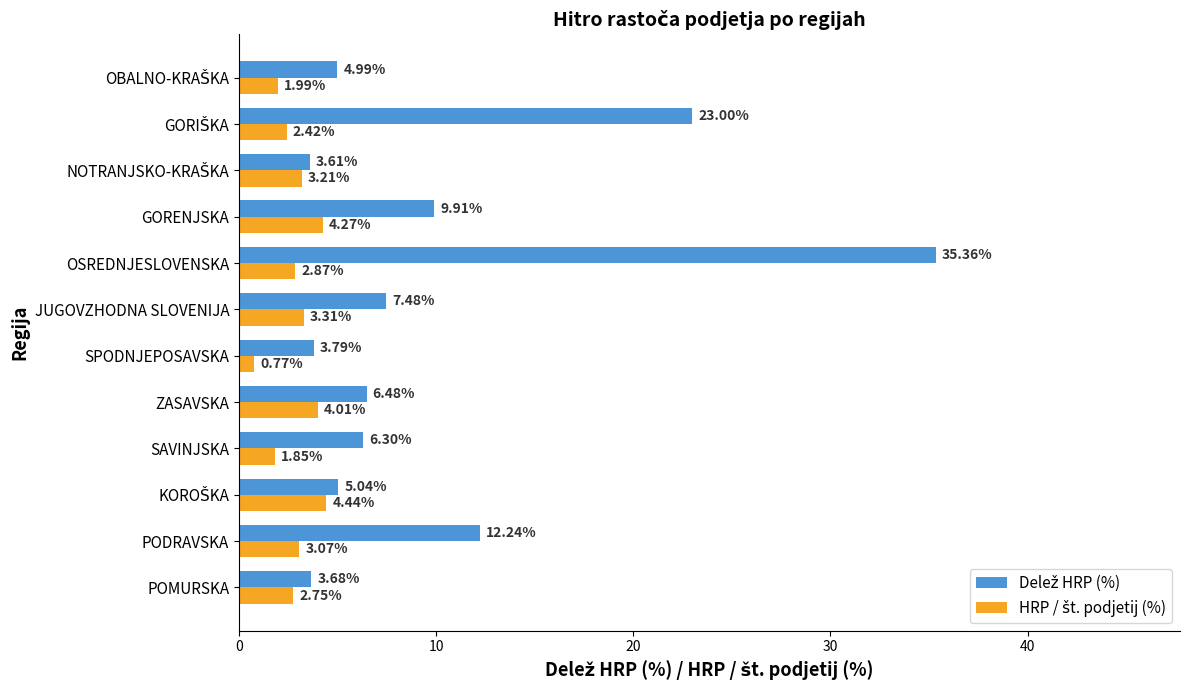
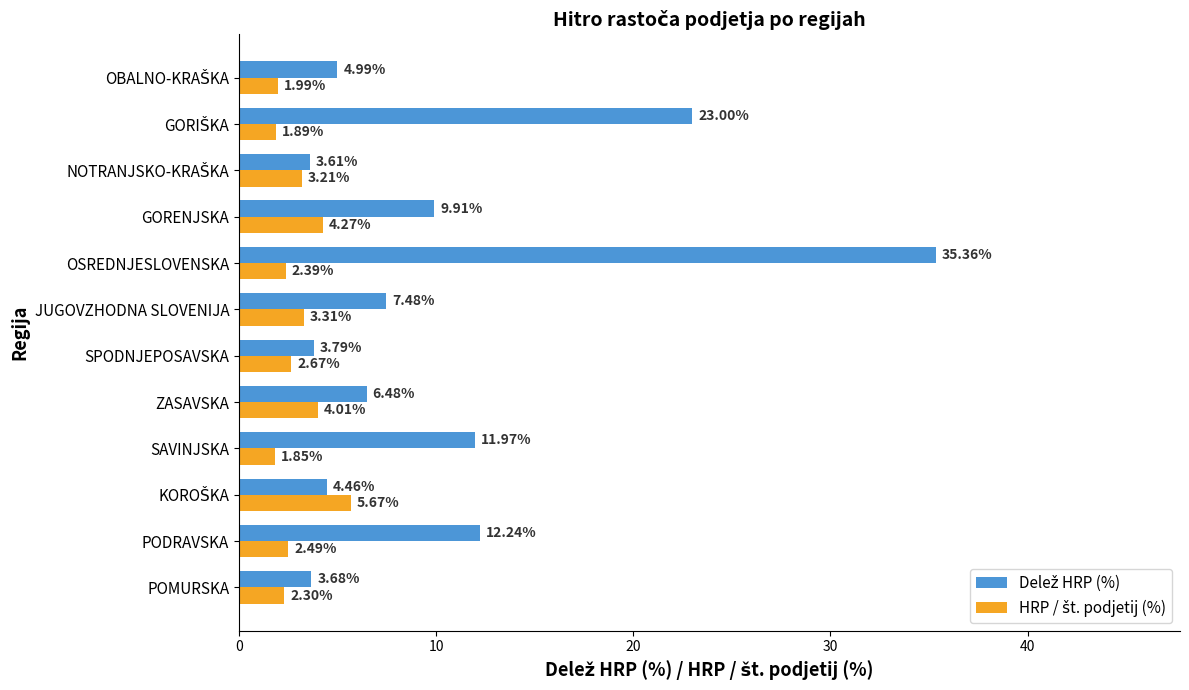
HRP / št. podjetij (%), GORIŠKA: 2.42% -> 1.89%
HRP / št. podjetij (%), OSREDNJESLOVENSKA: 2.87% -> 2.39%
HRP / št. podjetij (%), SPODNJEPOSAVSKA: 0.77% -> 2.67%
Delež HRP (%), SAVINJSKA: 6.30% -> 11.97%
Delež HRP (%), KOROŠKA: 5.04% -> 4.46%
HRP / št. podjetij (%), KOROŠKA: 4.44% -> 5.67%
HRP / št. podjetij (%), PODRAVSKA: 3.07% -> 2.49%
HRP / št. podjetij (%), POMURSKA: 2.75% -> 2.30%
